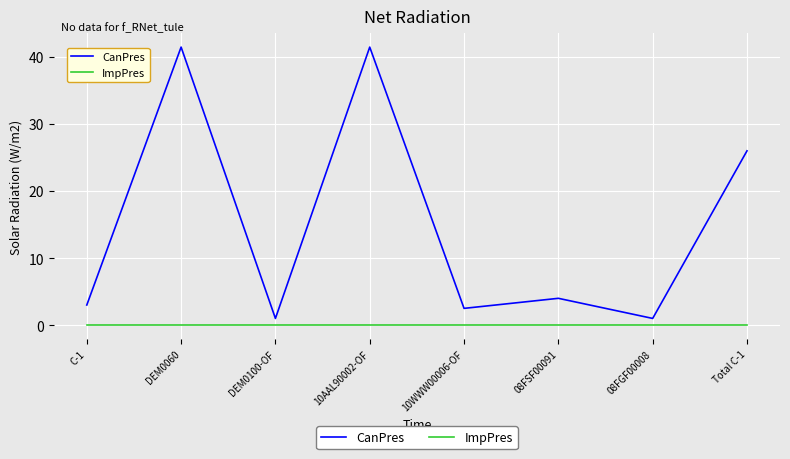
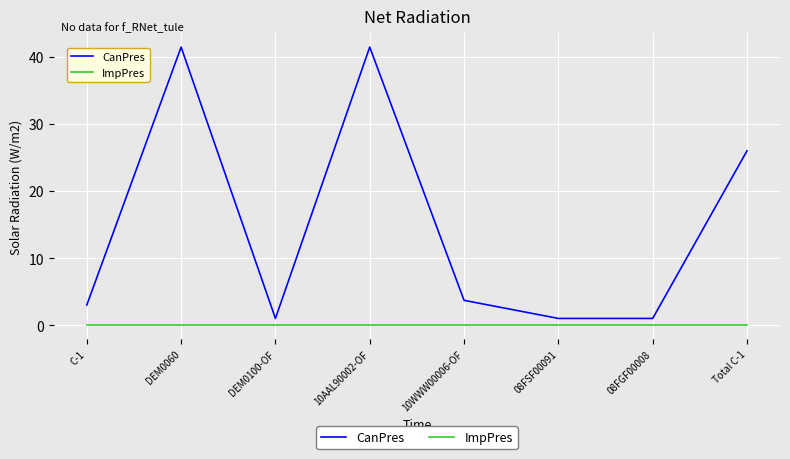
CanPres, 10WWW00006-OF: 3 -> 4
CanPres, 08FSF00091: 4 -> 1
